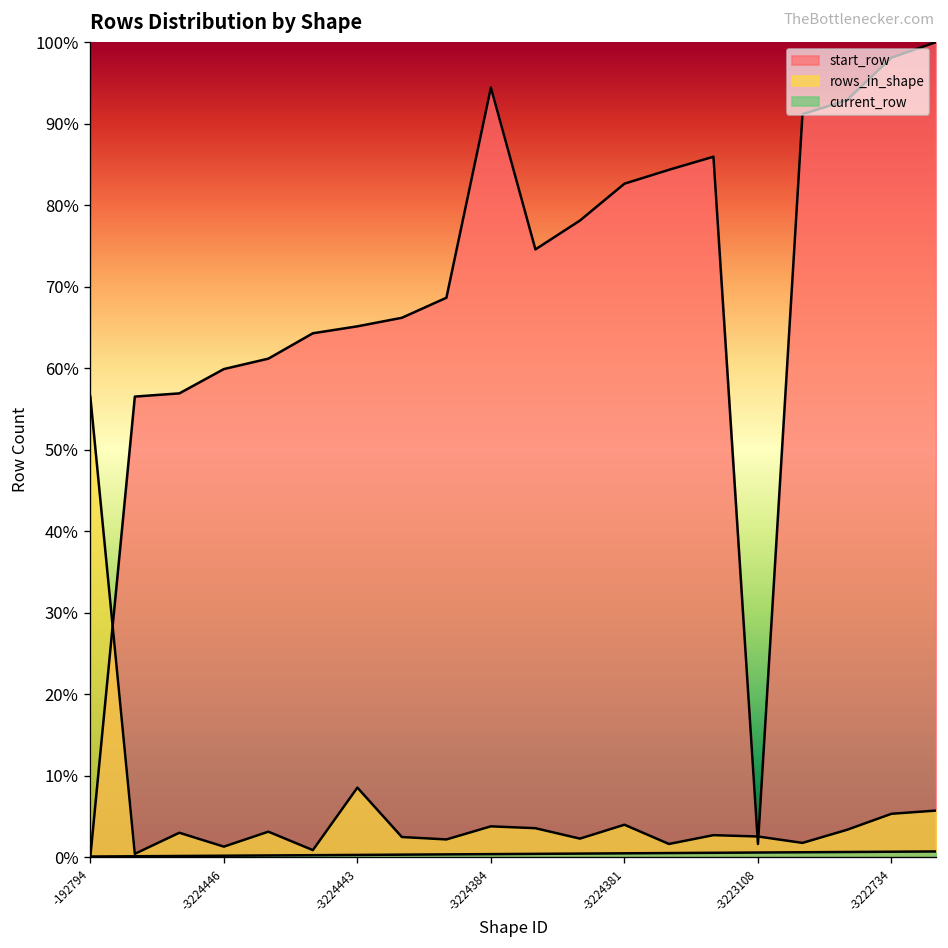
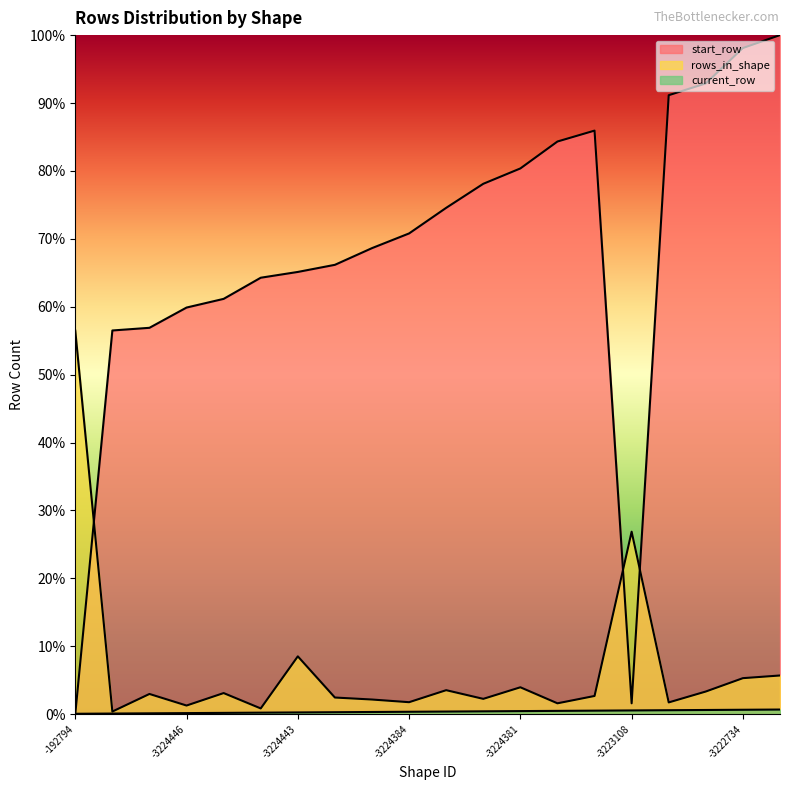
start_row, -3224384: 94% -> 71%
rows_in_shape, -3224384: 4% -> 2%
start_row, -3224381: 83% -> 80%
rows_in_shape, -3223108: 3% -> 27%
